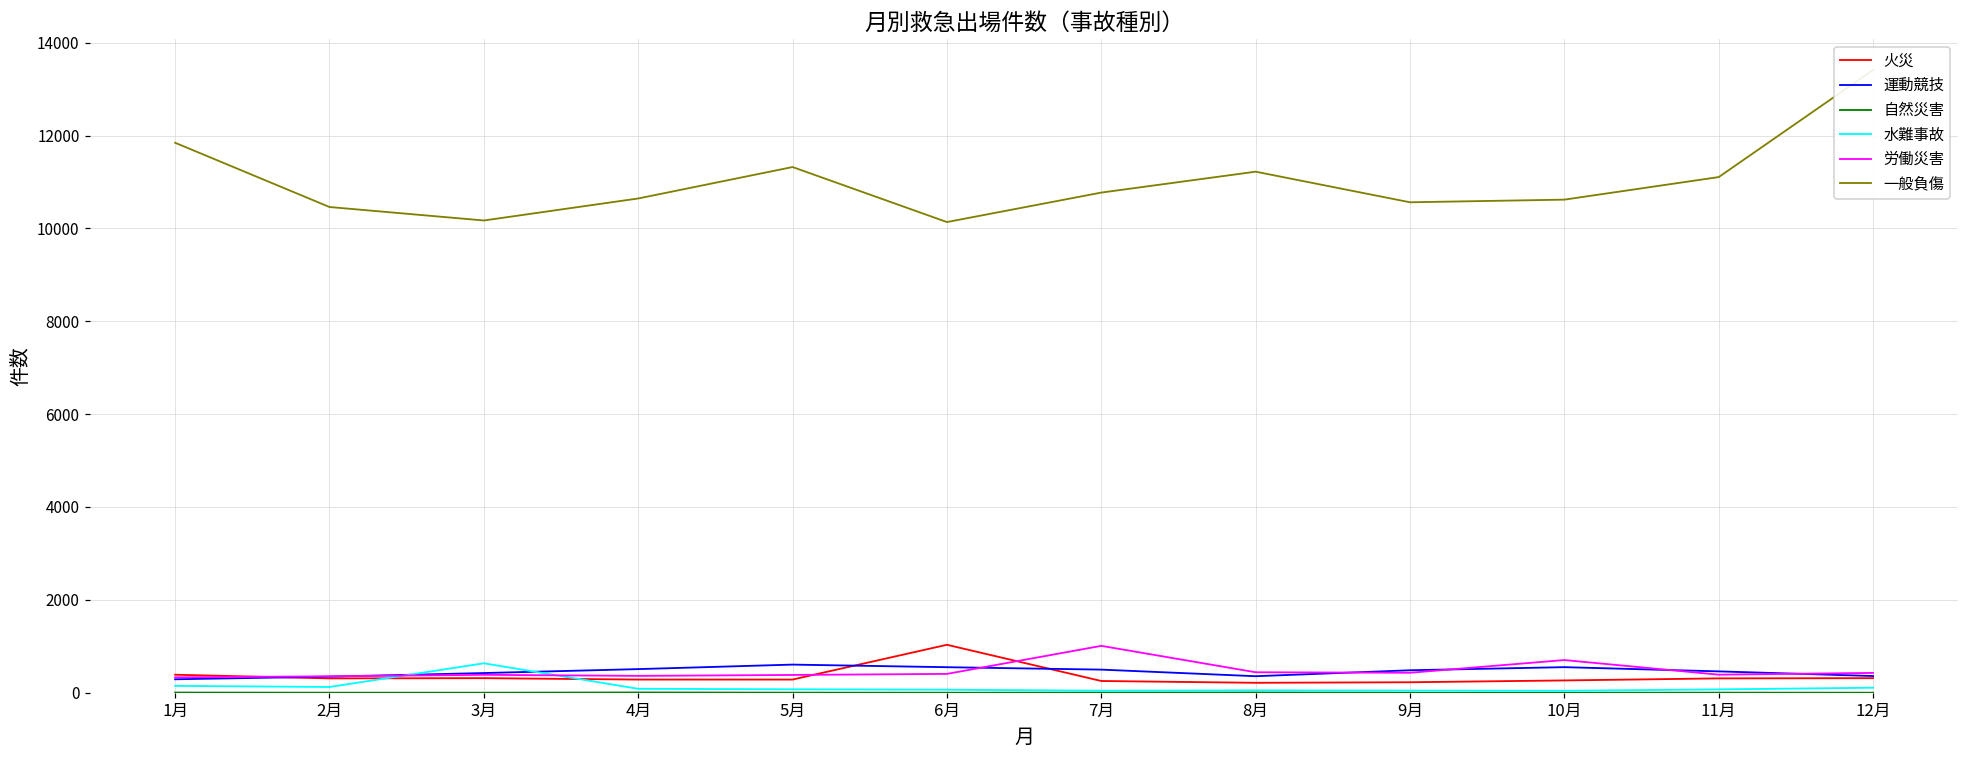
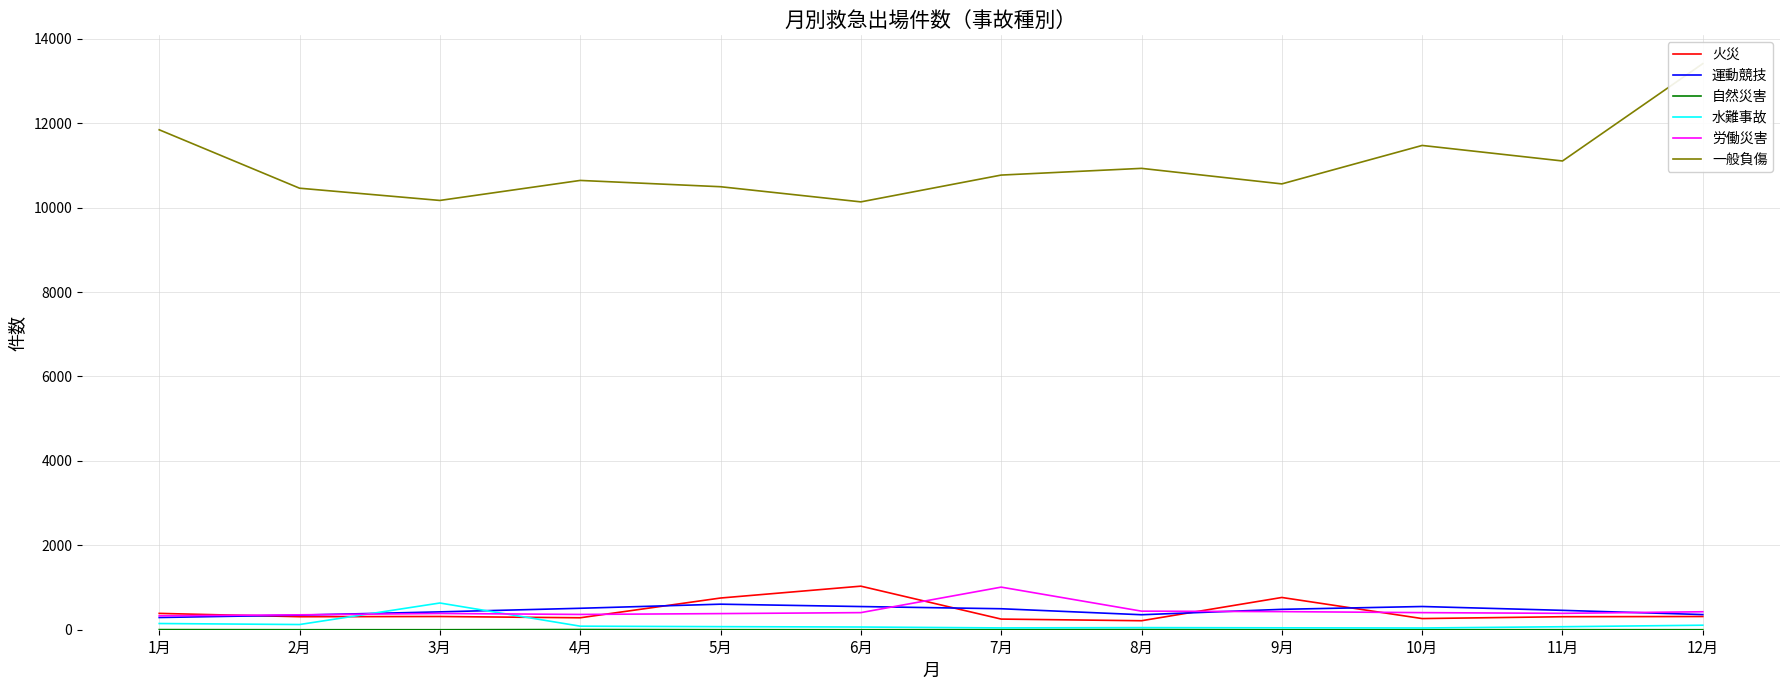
火災, 5月: 300 -> 800
一般負傷, 5月: 11300 -> 10500
一般負傷, 8月: 11200 -> 10900
火災, 9月: 200 -> 800
労働災害, 10月: 700 -> 400
一般負傷, 10月: 10600 -> 11500
